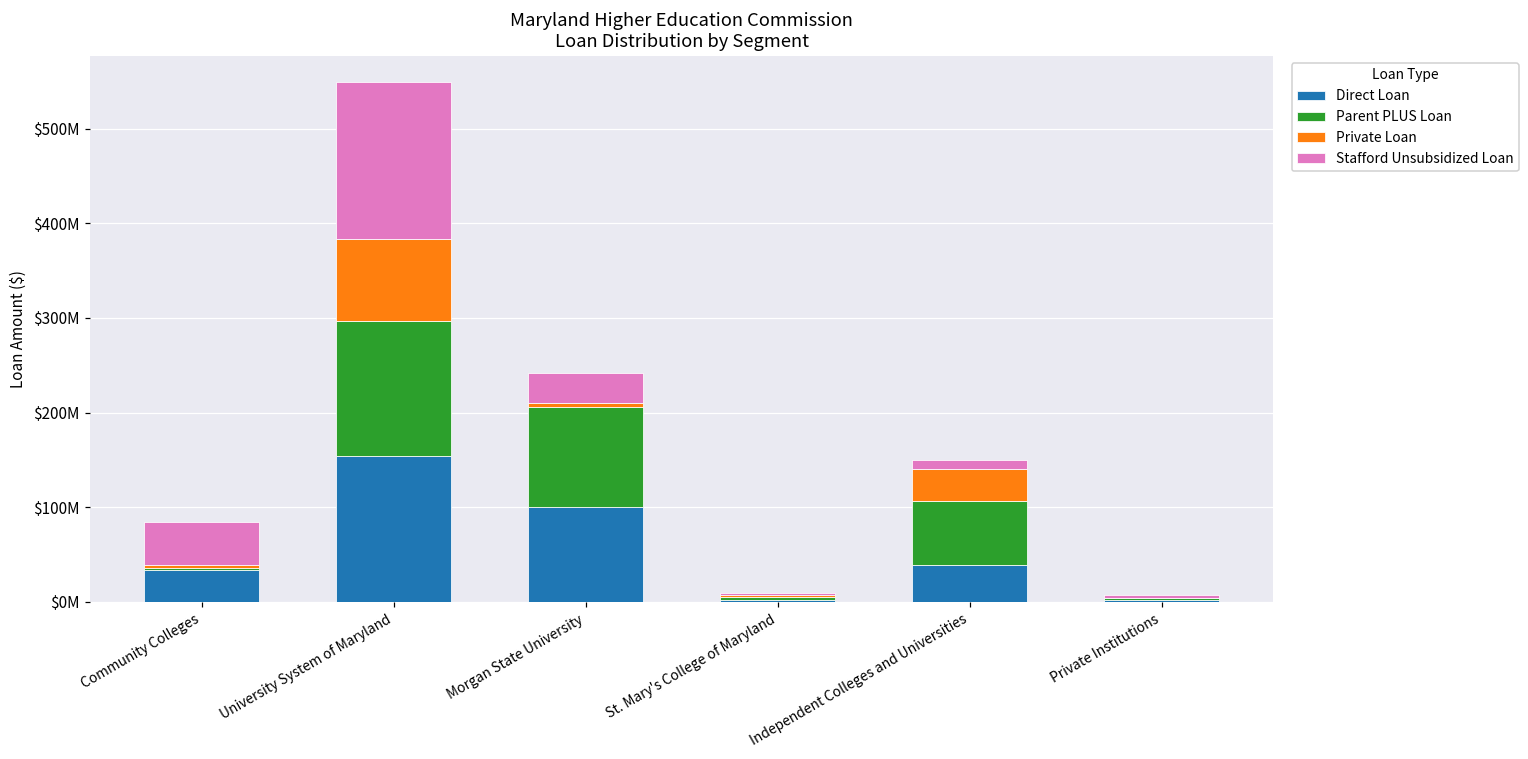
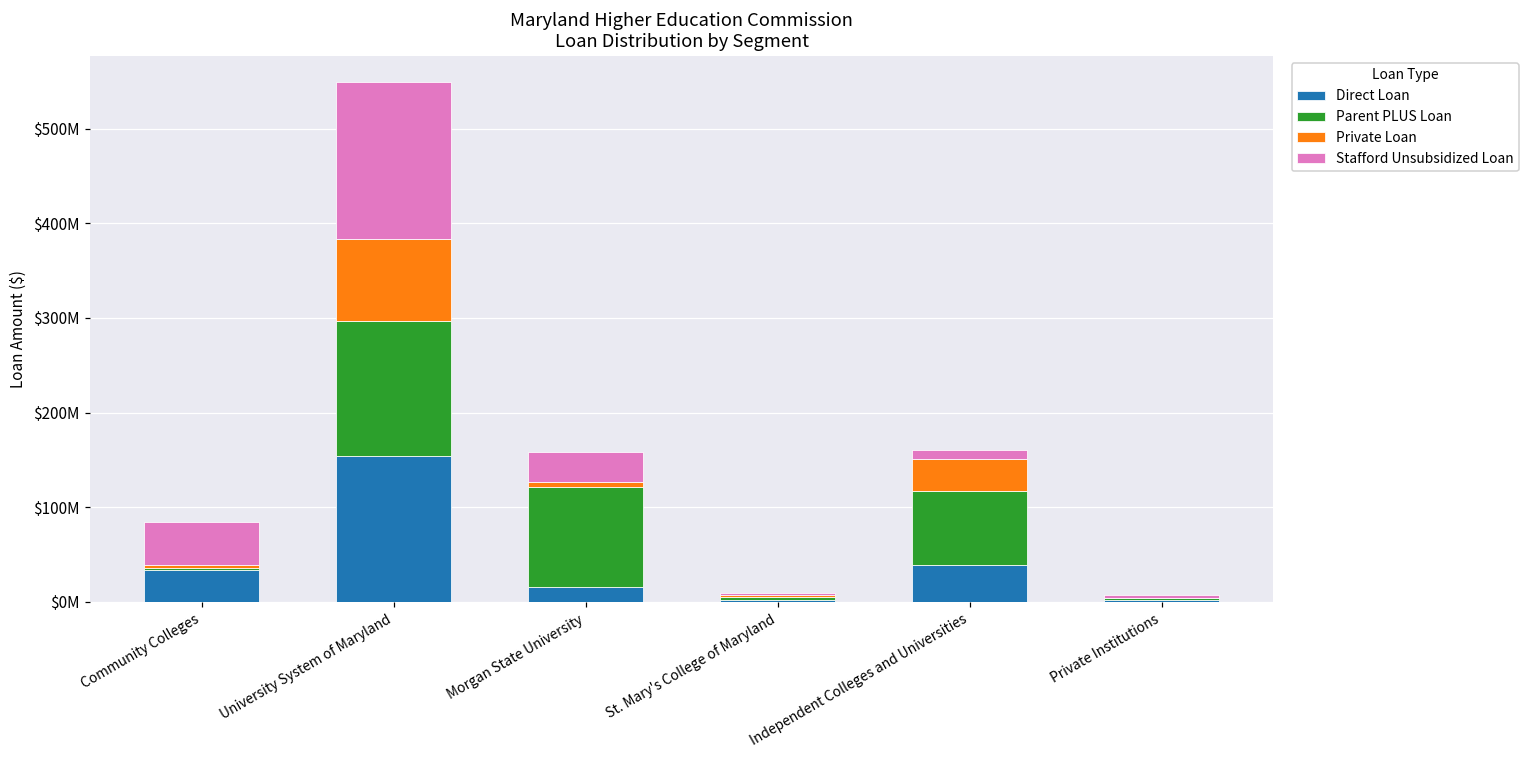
Direct Loan, Morgan State University: $100000000 -> $20000000
Parent PLUS Loan, Independent Colleges and Universities: $70000000 -> $80000000
